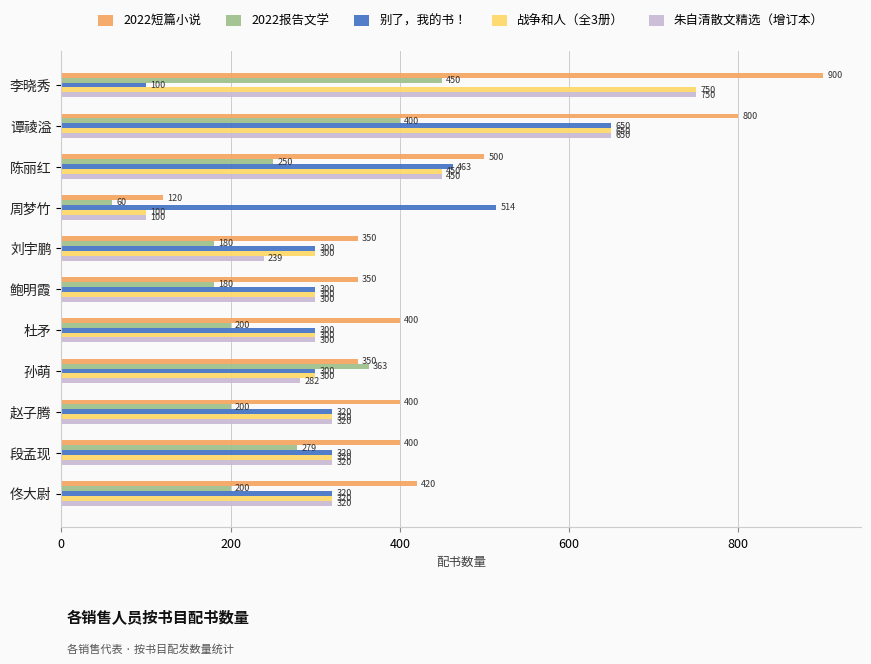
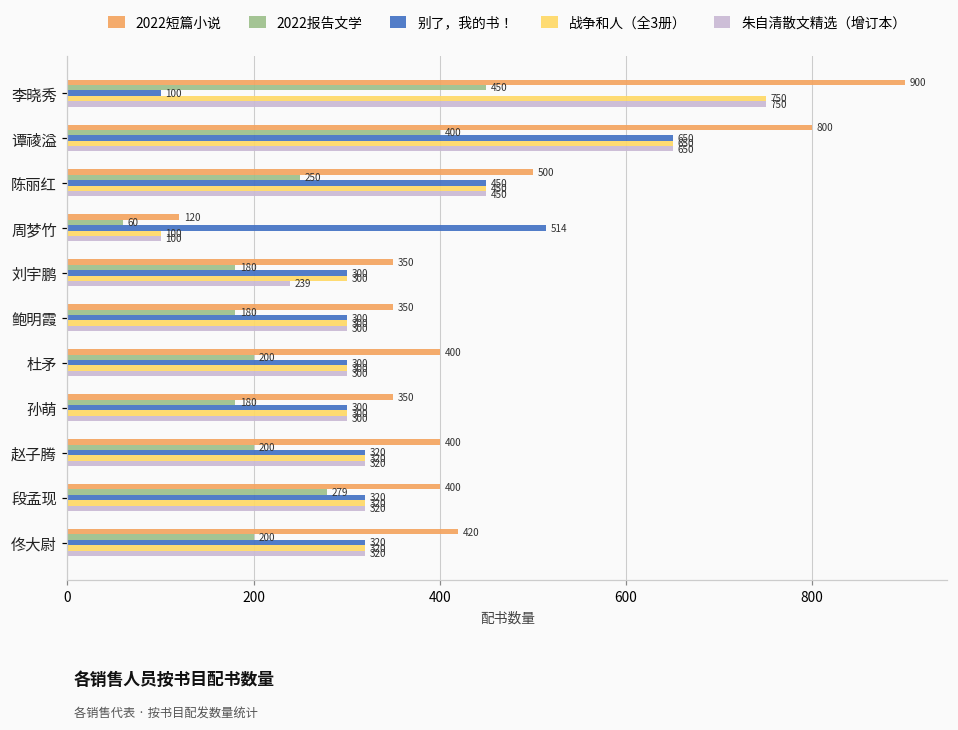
别了，我的书！, 陈丽红: 463 -> 450
2022报告文学, 孙萌: 363 -> 180
朱自清散文精选（增订本）, 孙萌: 282 -> 300
